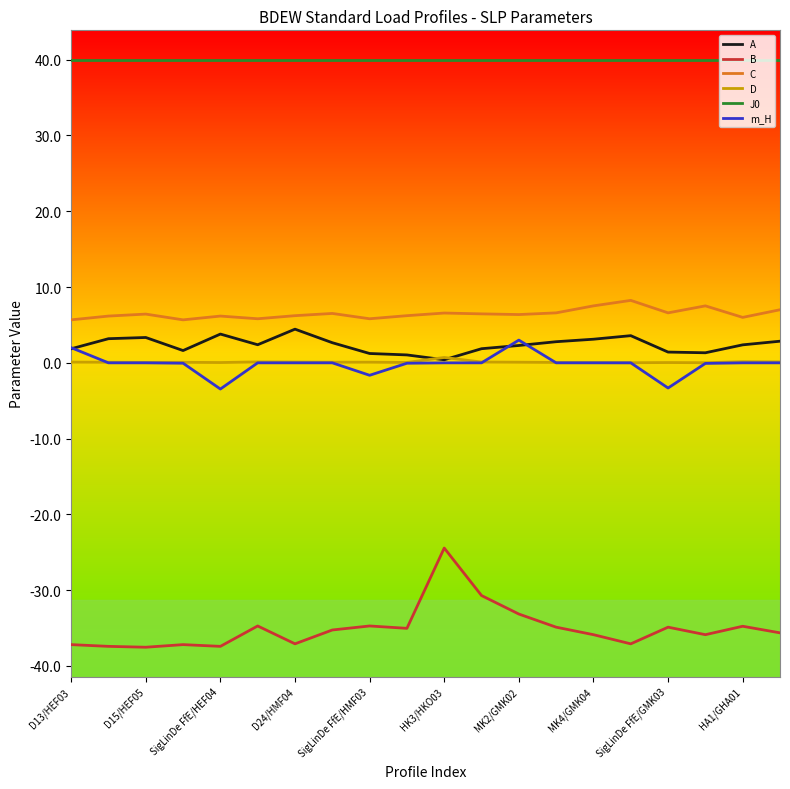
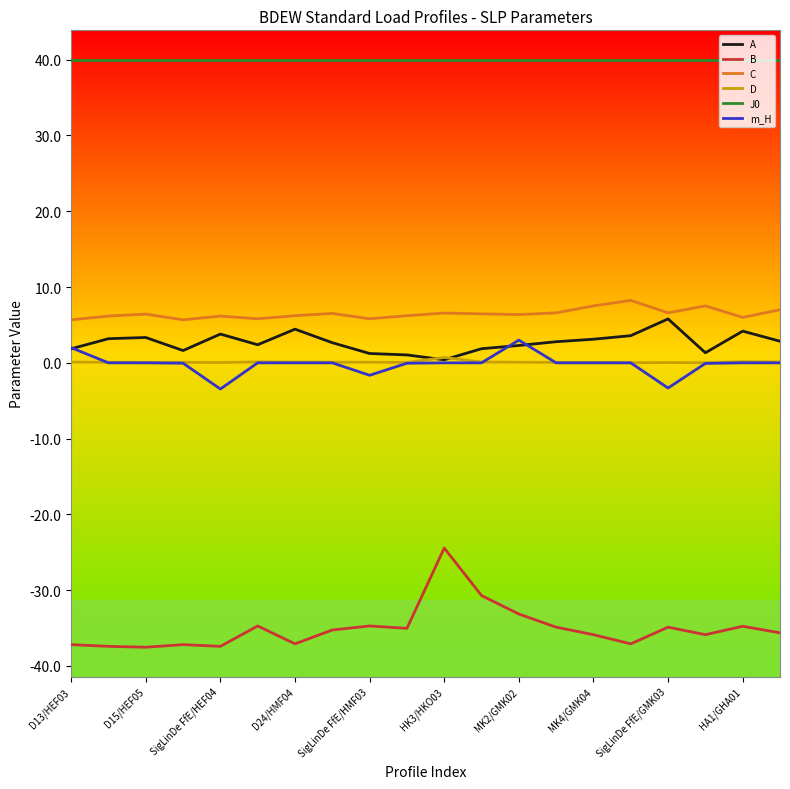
A, SigLinDe FfE/GMK03: 1 -> 6
A, HA1/GHA01: 2 -> 4
